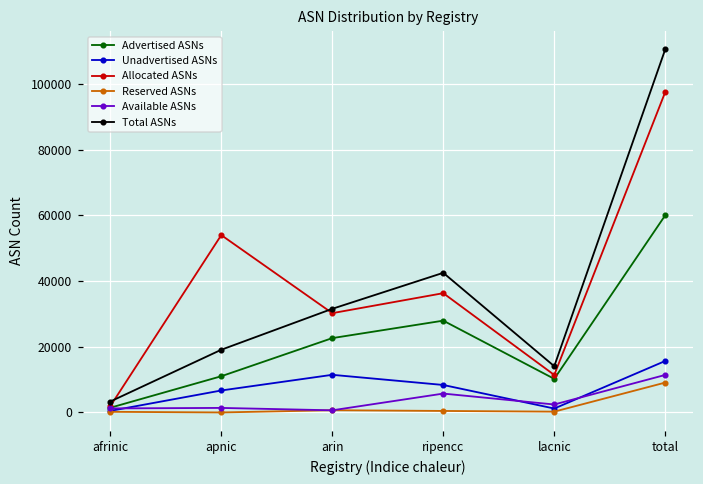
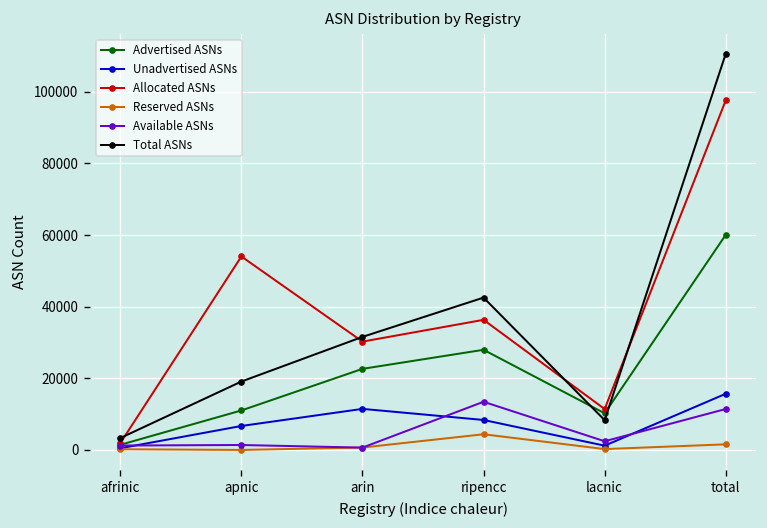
Reserved ASNs, ripencc: 0 -> 4000
Available ASNs, ripencc: 6000 -> 13000
Total ASNs, lacnic: 14000 -> 8000
Reserved ASNs, total: 9000 -> 2000
